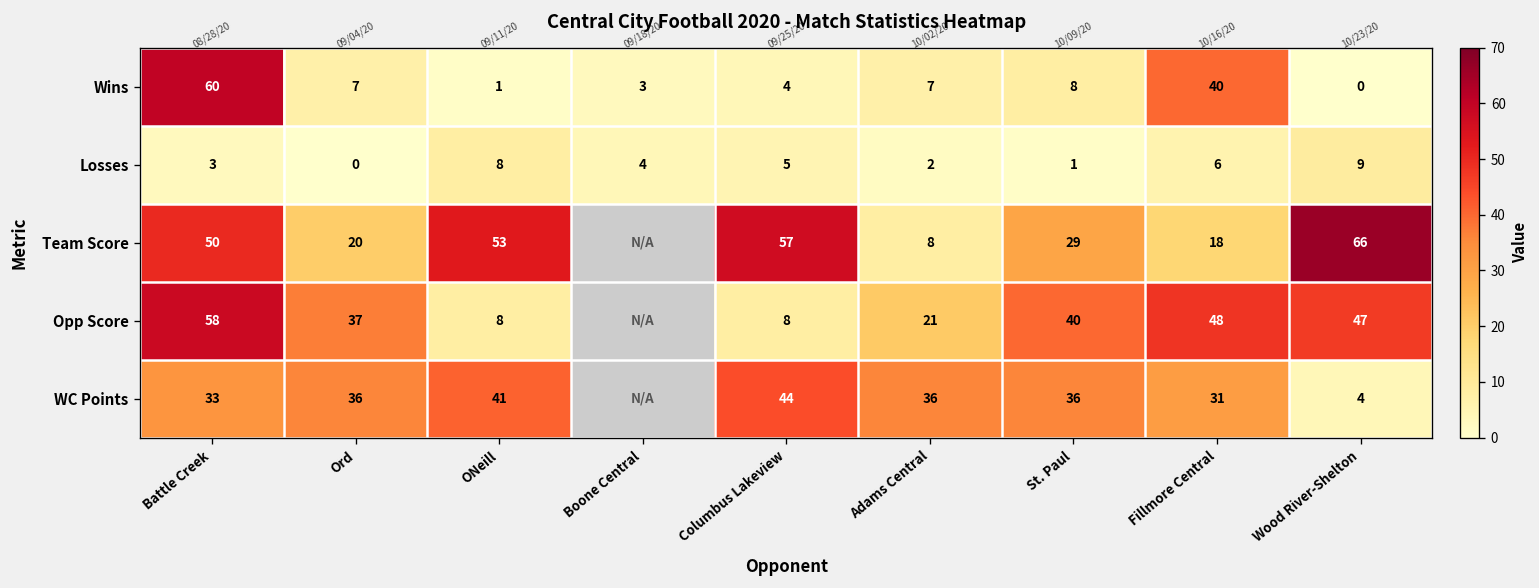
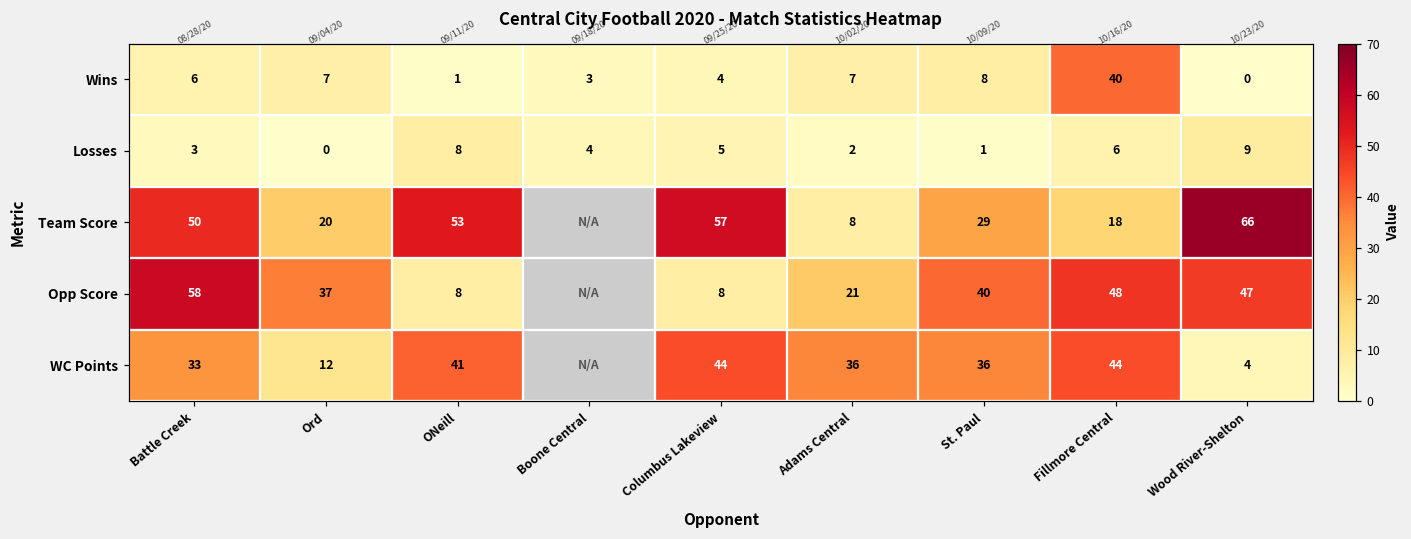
Wins, Battle Creek: 60 -> 6
WC Points, Ord: 36 -> 12
WC Points, Fillmore Central: 31 -> 44
